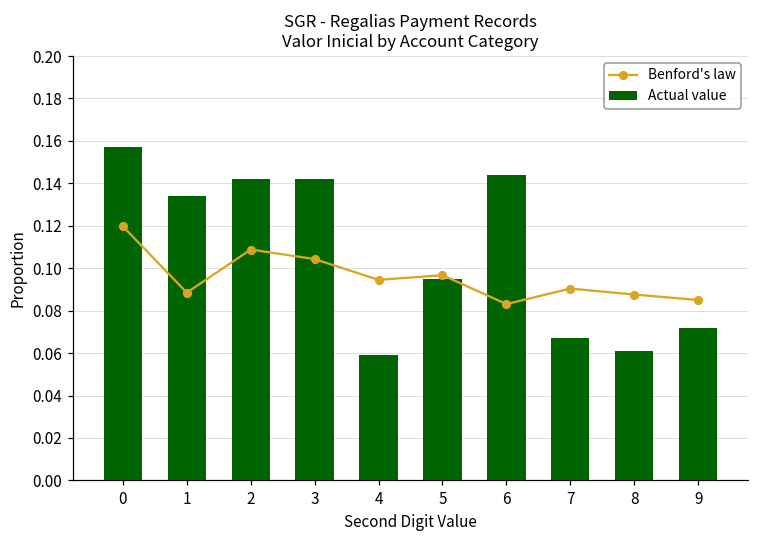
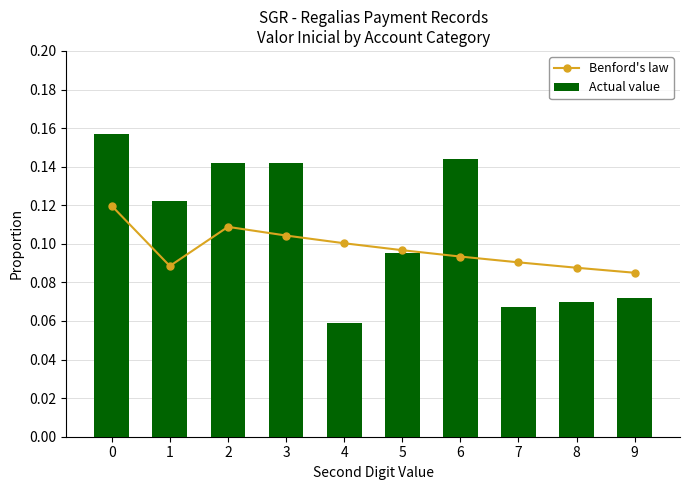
Actual value, 1: 0.134 -> 0.122
Benford's law, 4: 0.095 -> 0.100
Benford's law, 6: 0.083 -> 0.093
Actual value, 8: 0.061 -> 0.070
